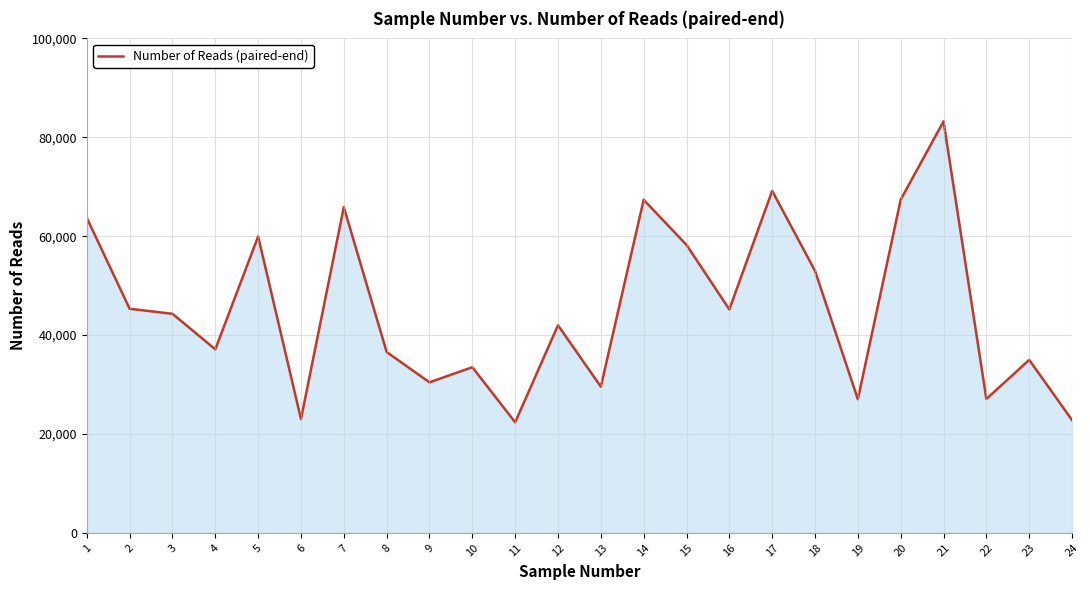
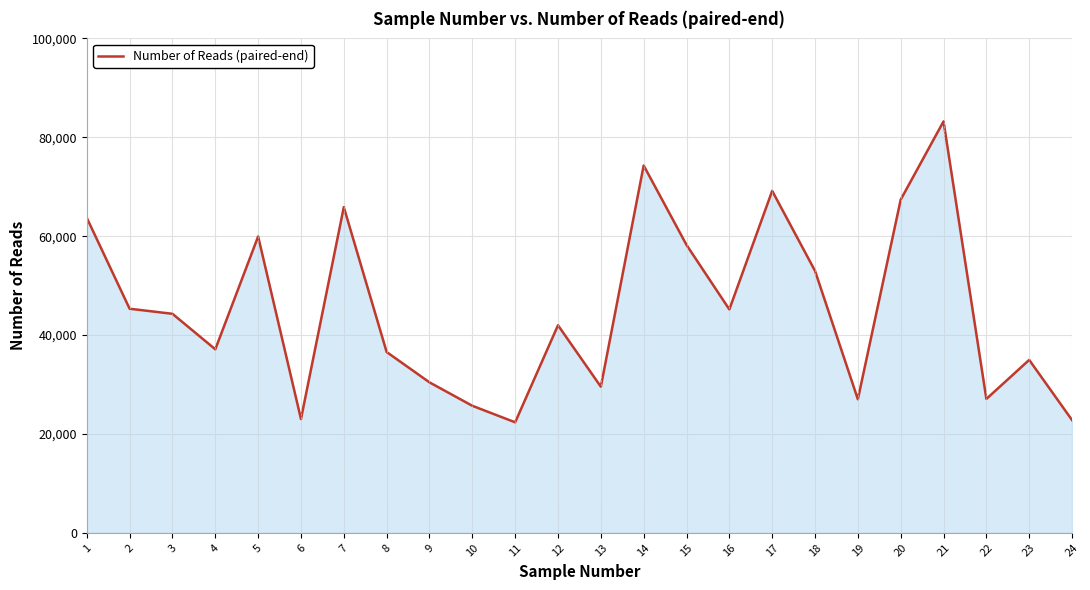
10: 33,000 -> 26,000
14: 67,000 -> 74,000
